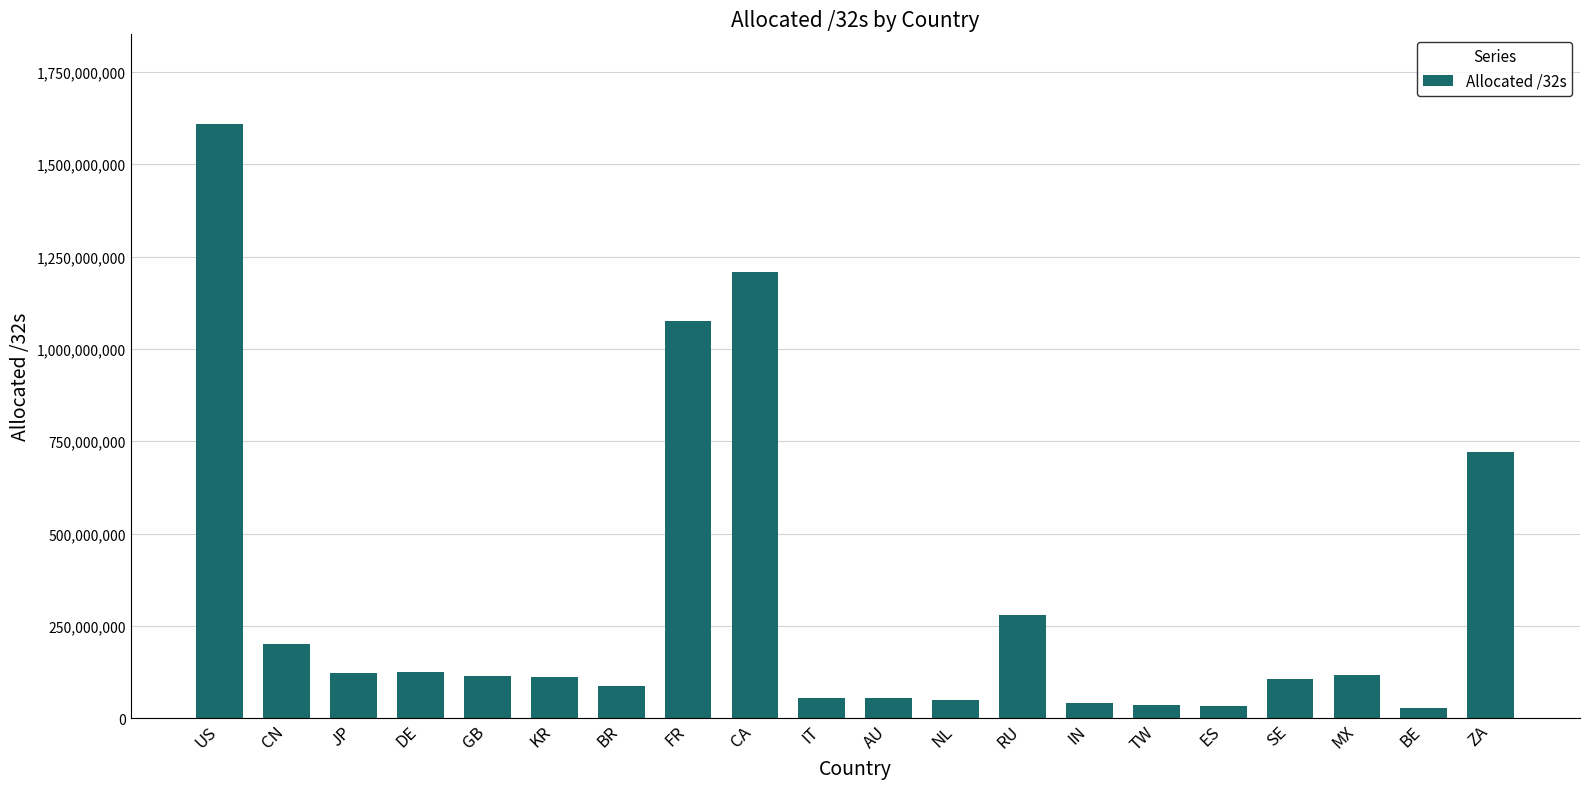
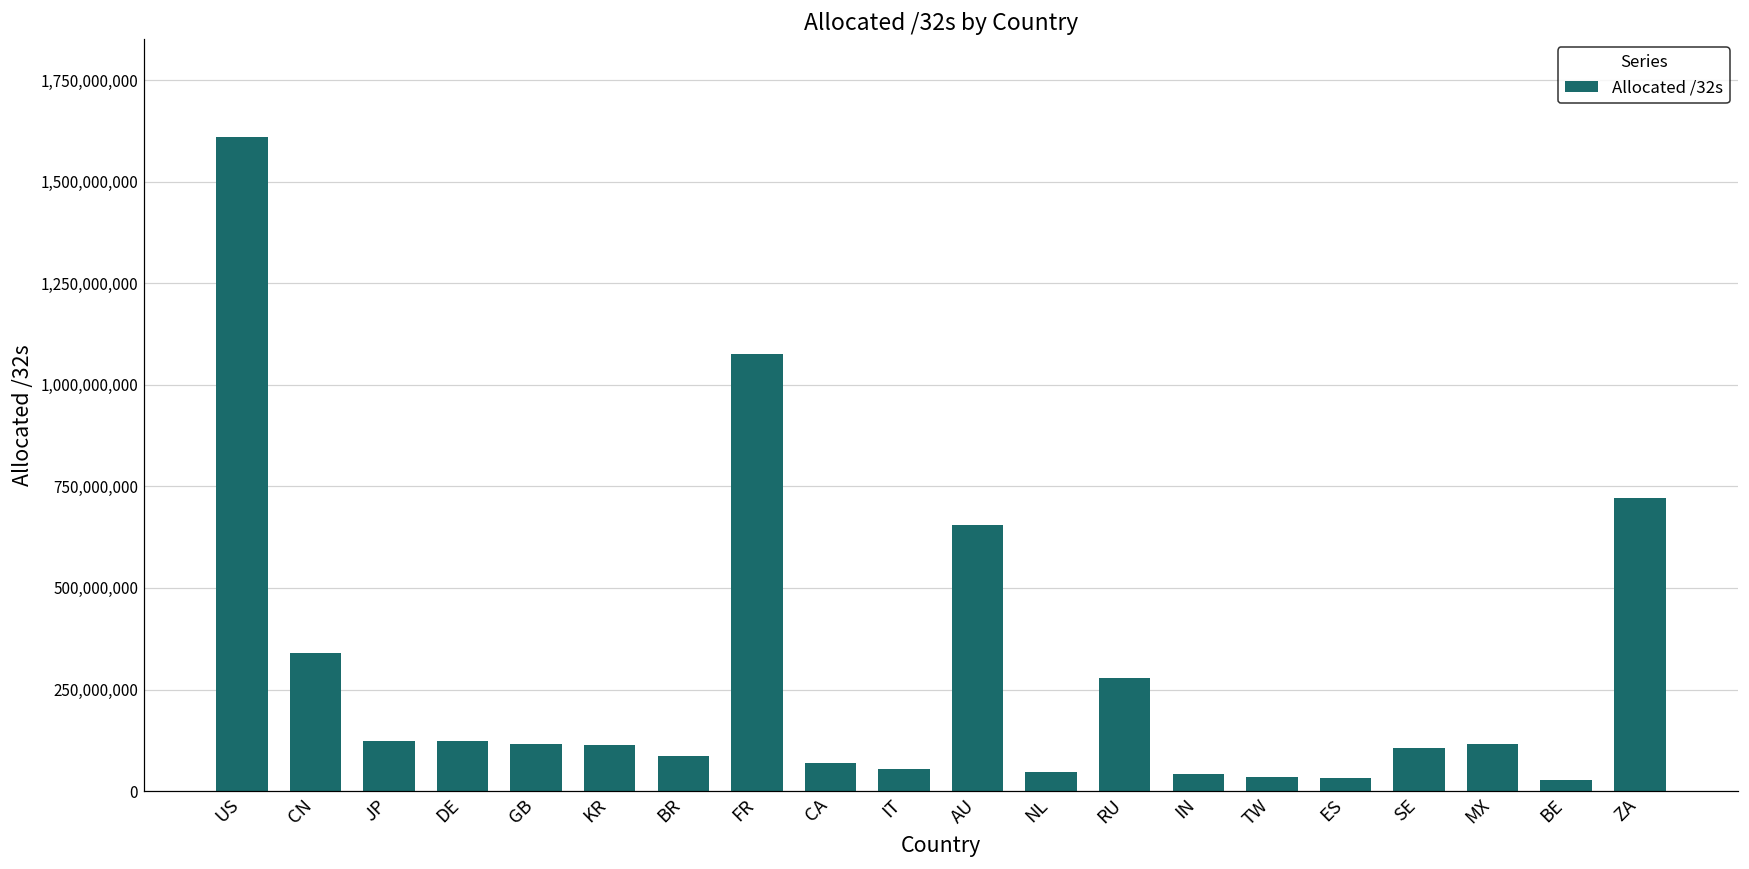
CN: 200,000,000 -> 340,000,000
CA: 1,210,000,000 -> 70,000,000
AU: 50,000,000 -> 660,000,000
